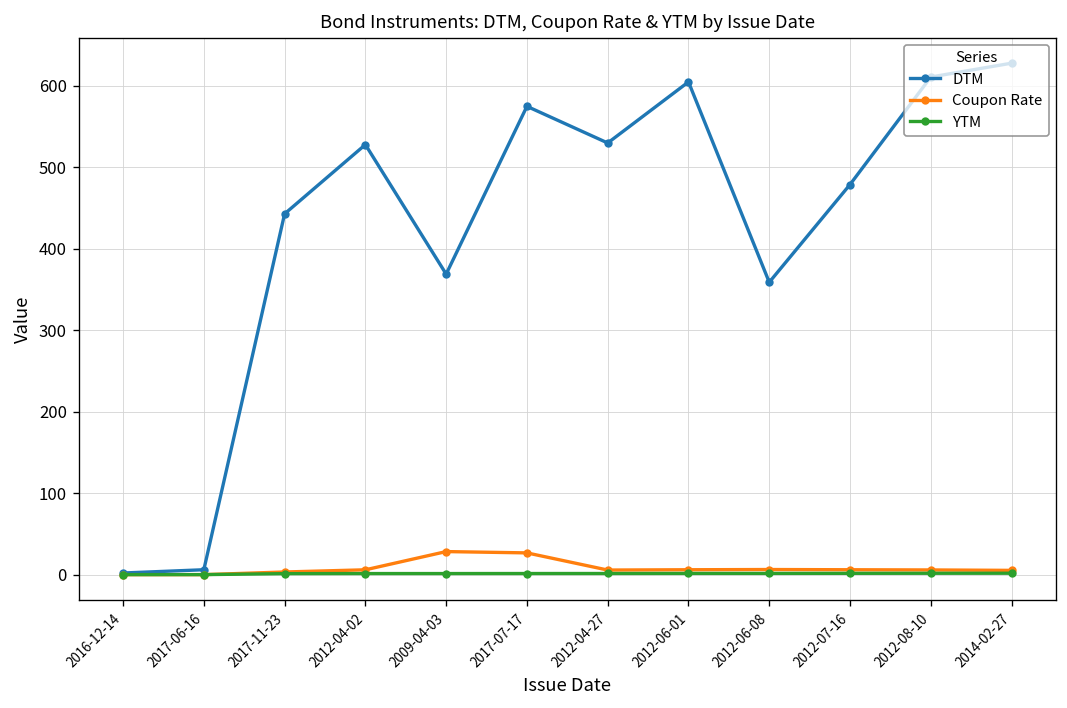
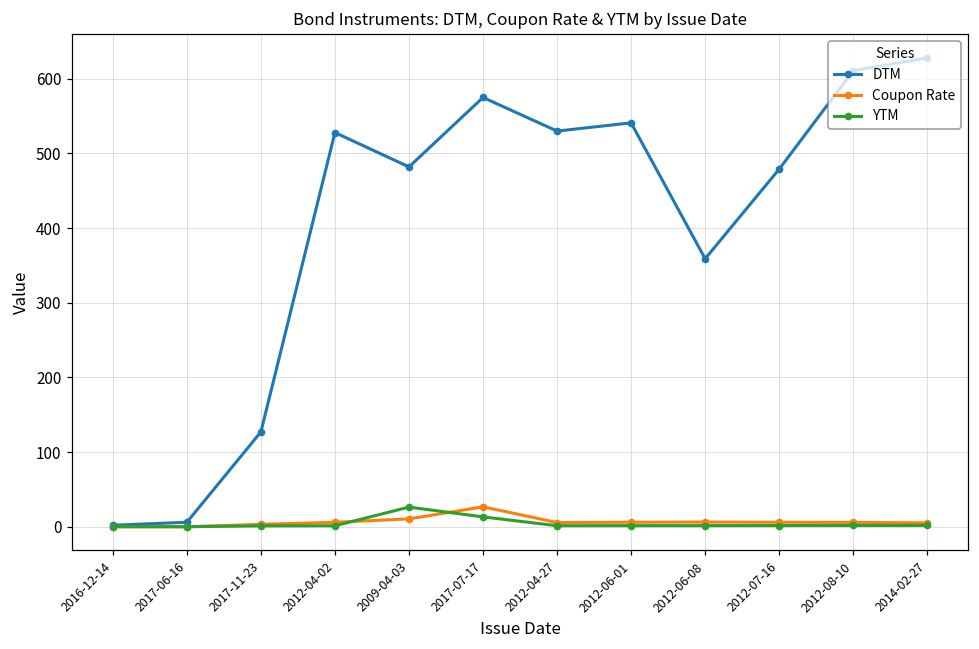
DTM, 2017-11-23: 440 -> 130
DTM, 2009-04-03: 370 -> 480
Coupon Rate, 2009-04-03: 30 -> 10
YTM, 2009-04-03: 0 -> 30
YTM, 2017-07-17: 0 -> 10
DTM, 2012-06-01: 610 -> 540
